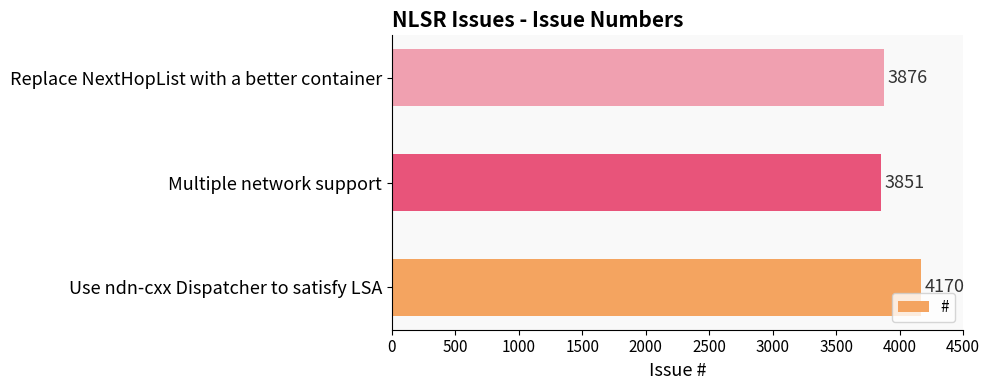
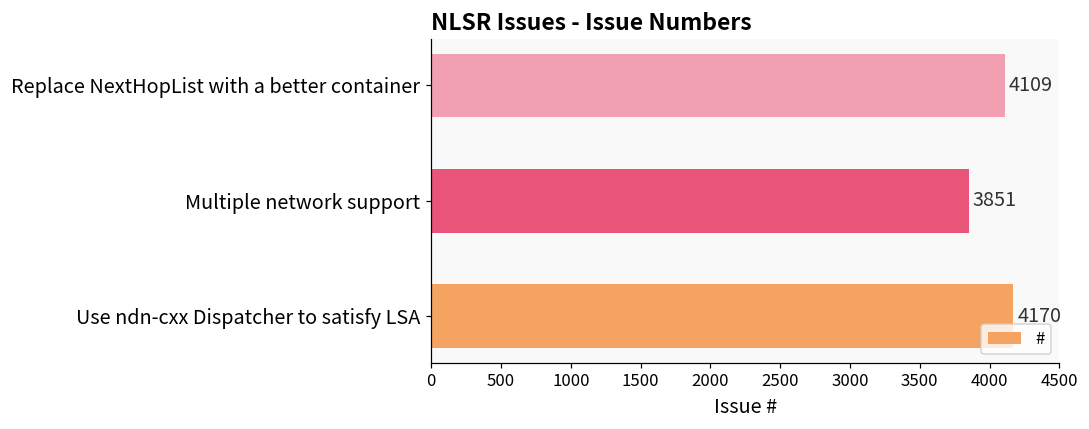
Replace NextHopList with a better container: 3876 -> 4109
